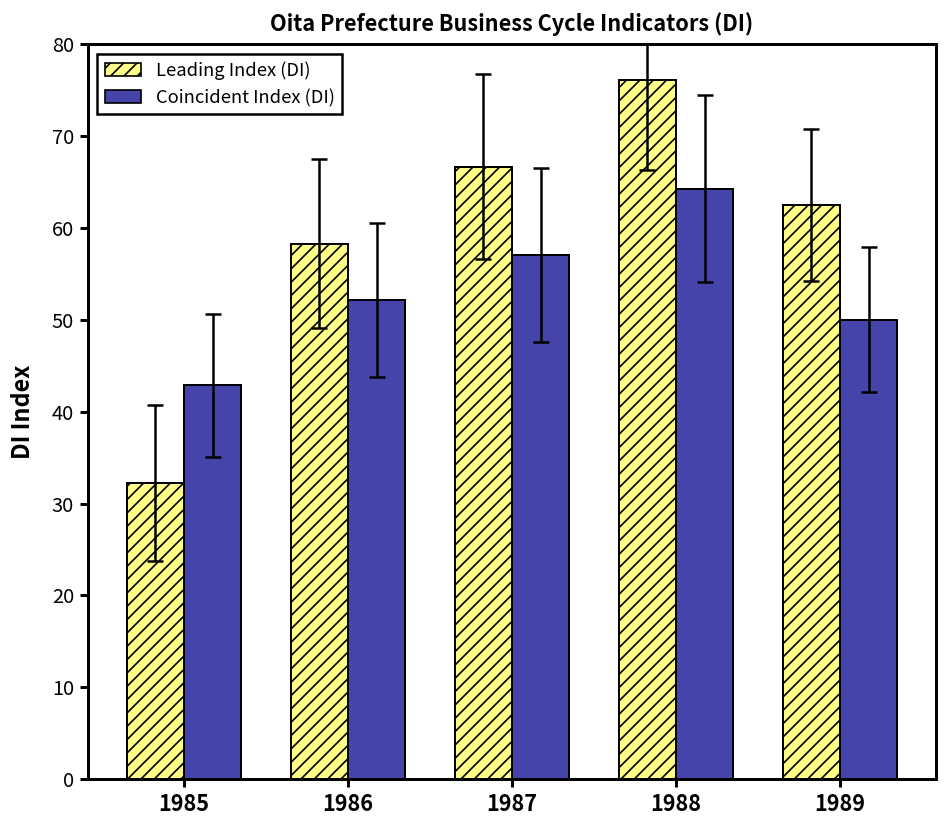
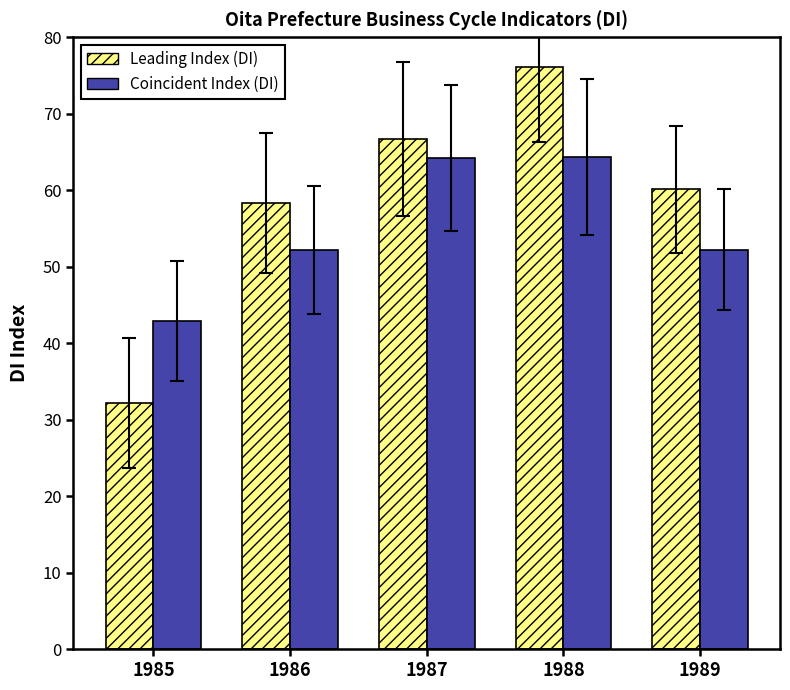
Coincident Index (DI), 1987: 57 -> 64
Leading Index (DI), 1989: 63 -> 60
Coincident Index (DI), 1989: 50 -> 52
